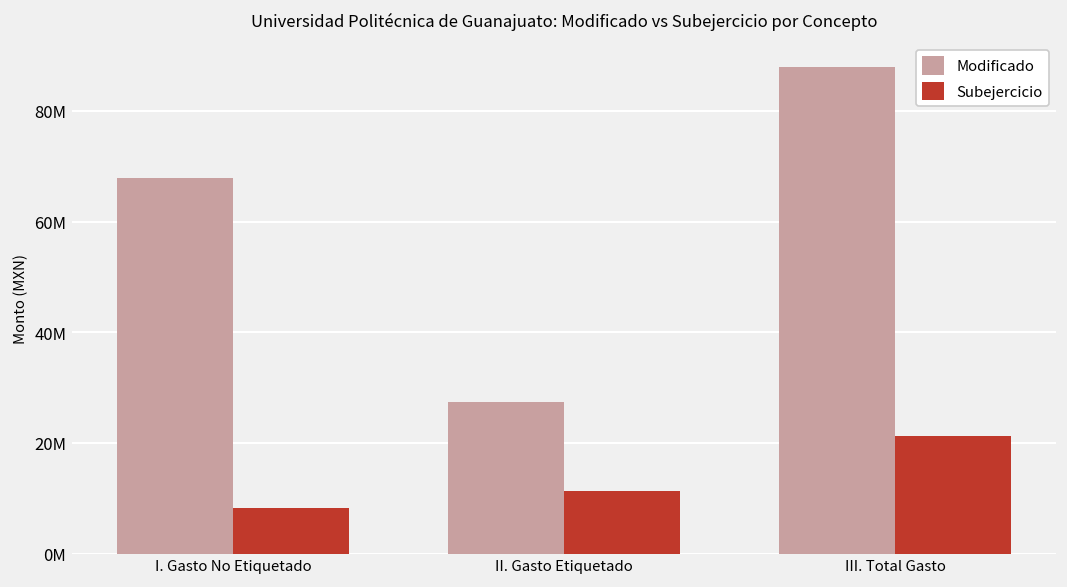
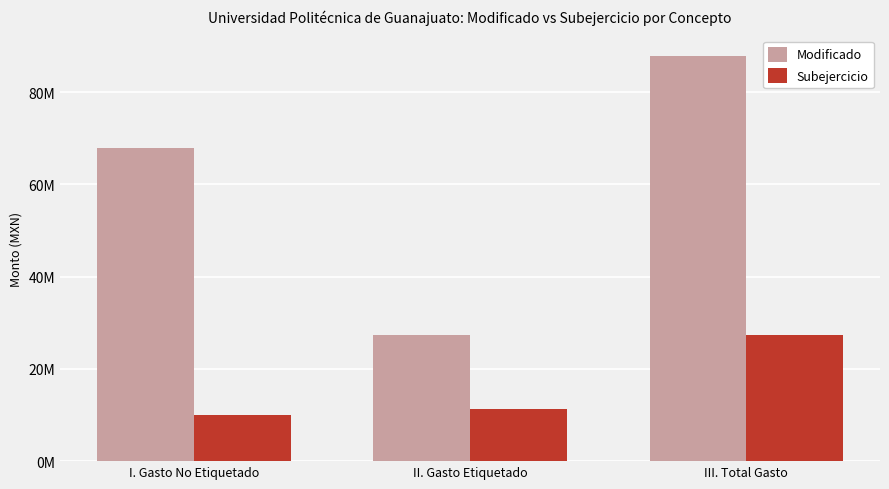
Subejercicio, I. Gasto No Etiquetado: 8000000 -> 10000000
Subejercicio, III. Total Gasto: 21000000 -> 27000000
